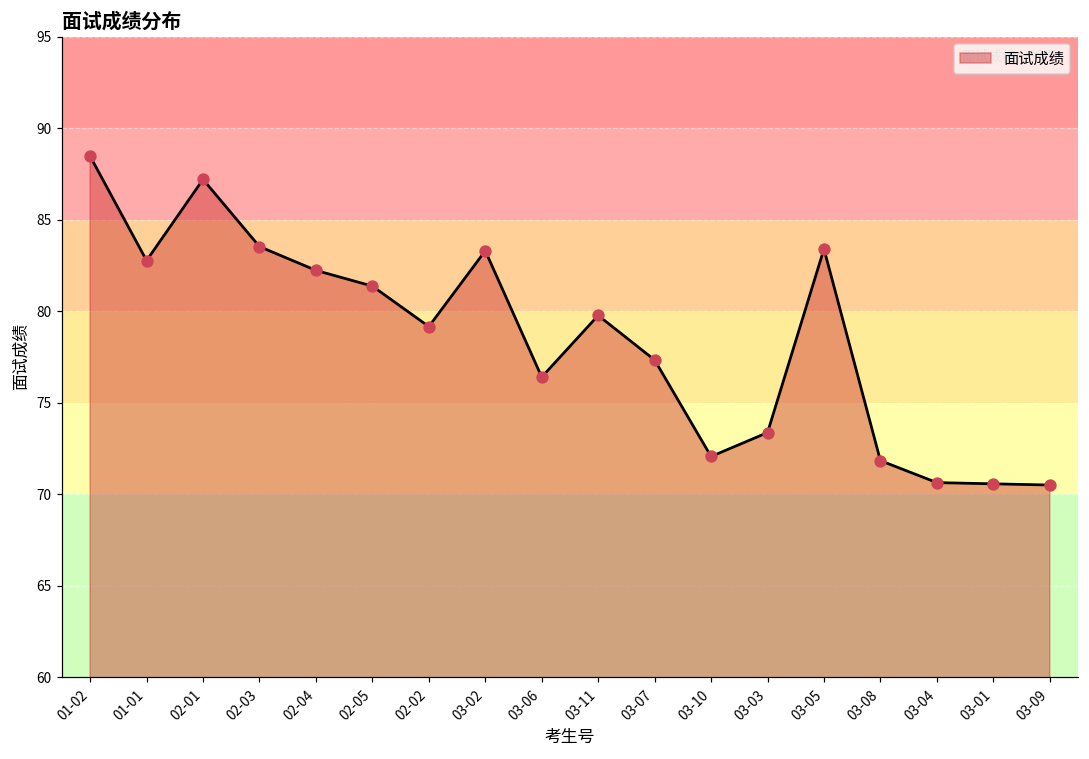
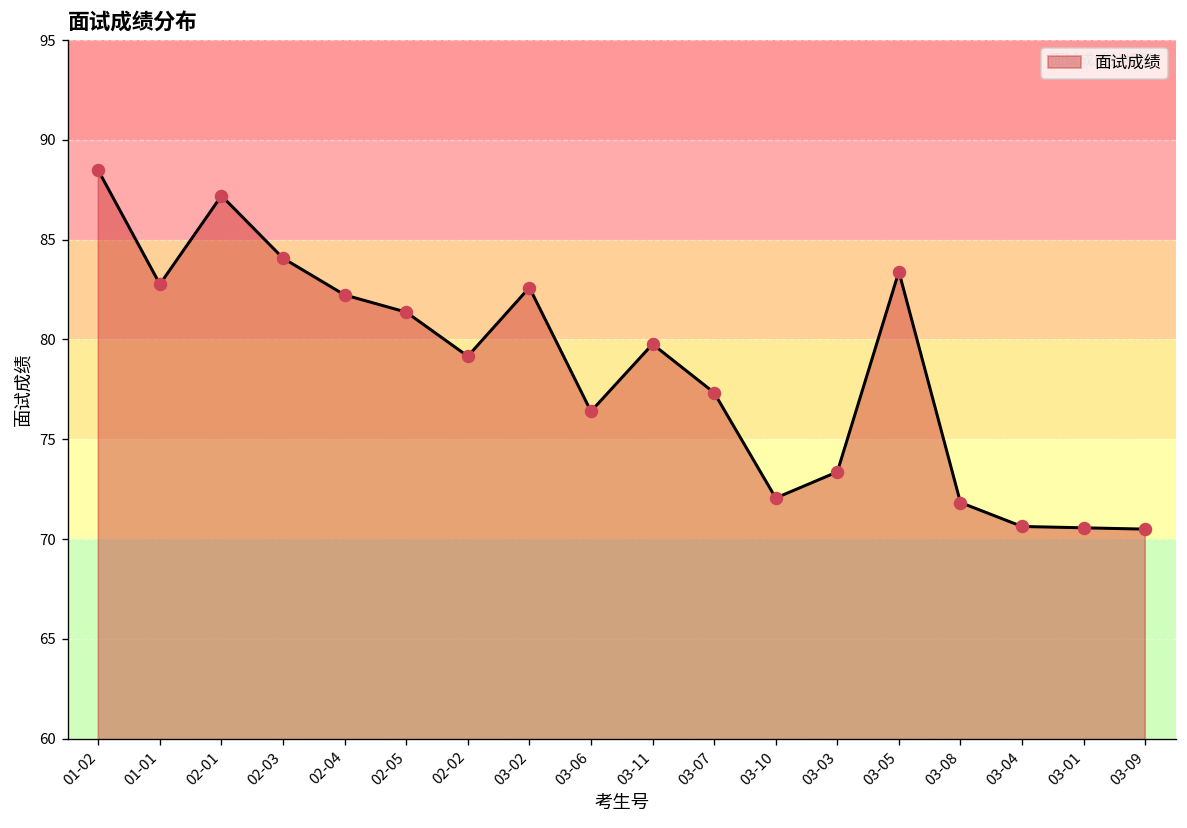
02-03: 83.5 -> 84.1
03-02: 83.3 -> 82.6
